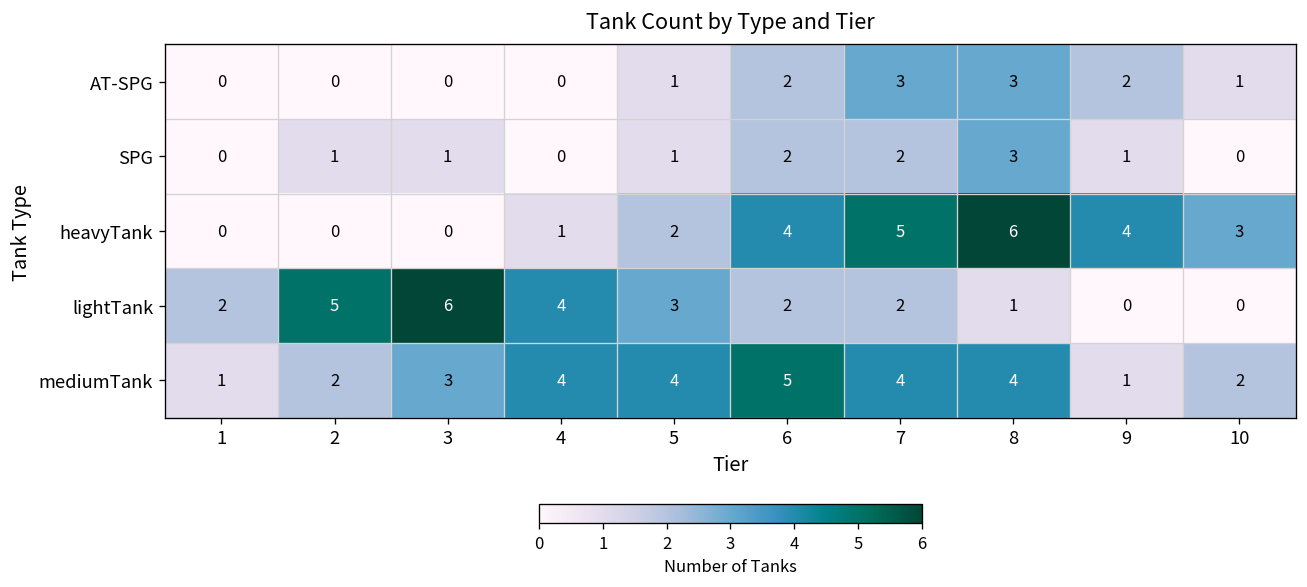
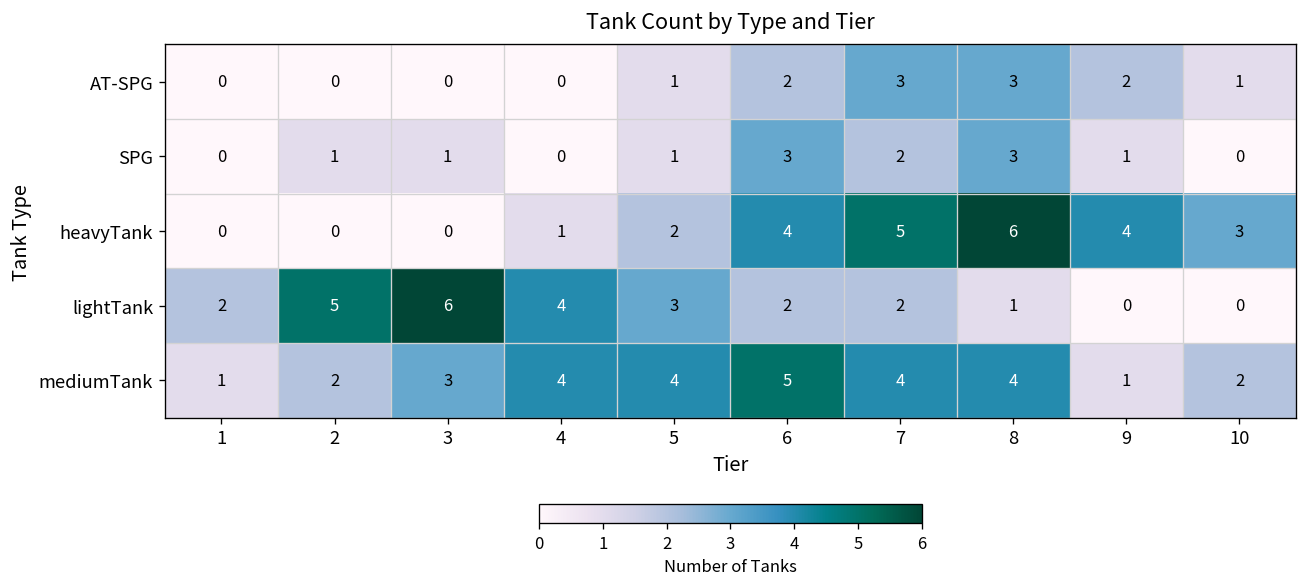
SPG, 6: 2 -> 3
